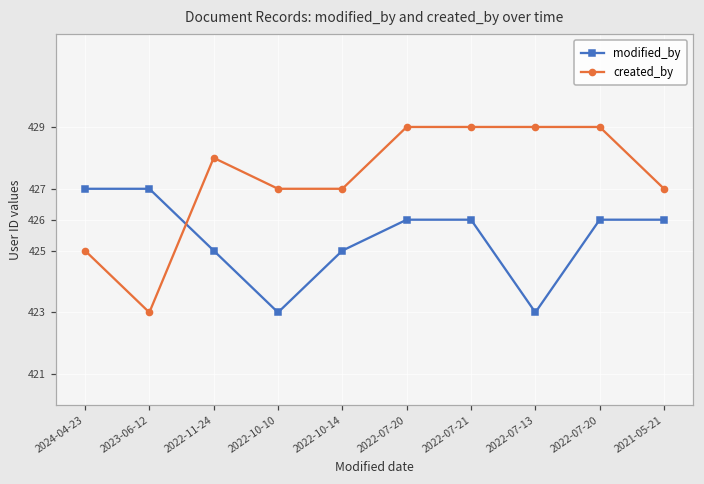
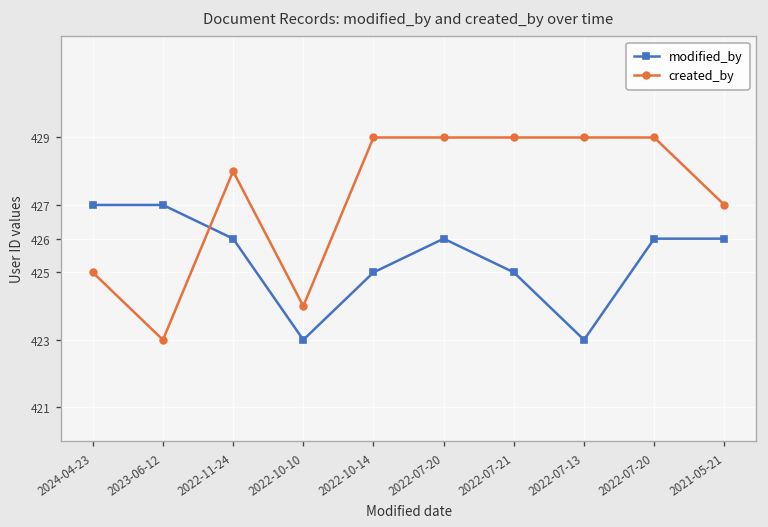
modified_by, 2022-11-24: 425 -> 426
created_by, 2022-10-10: 427 -> 424
created_by, 2022-10-14: 427 -> 429
modified_by, 2022-07-21: 426 -> 425
